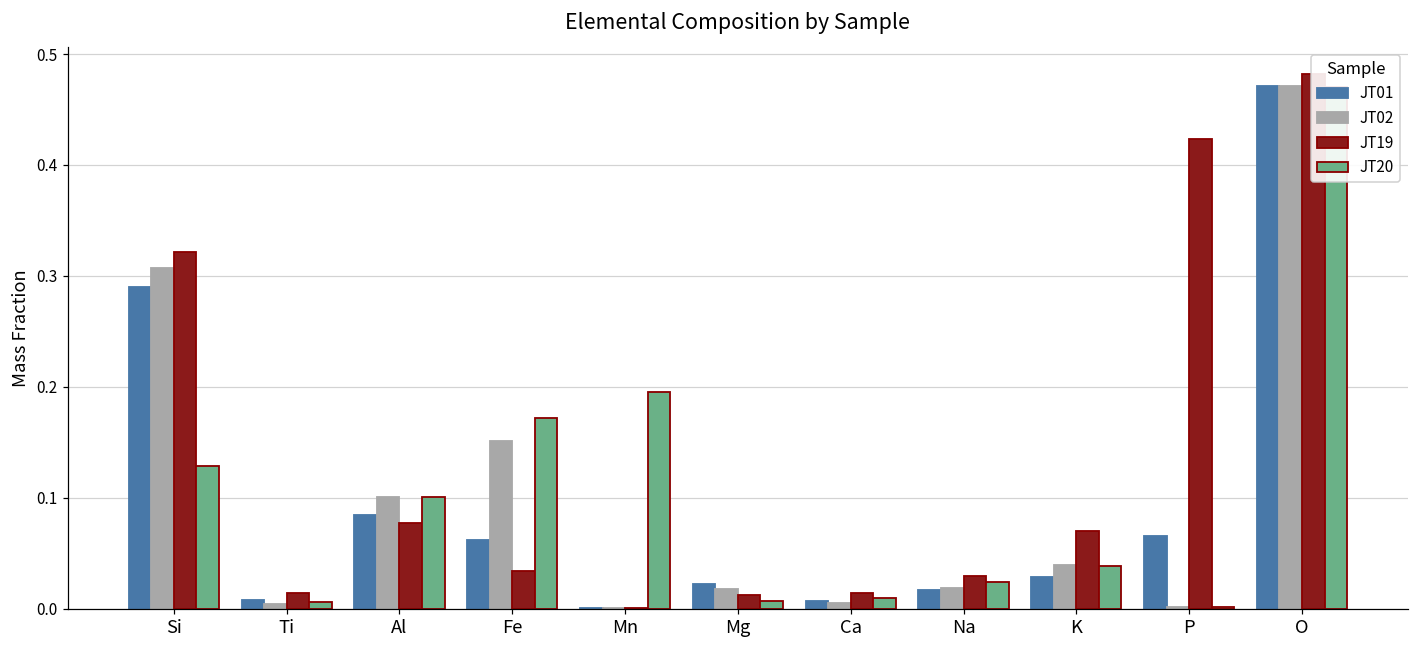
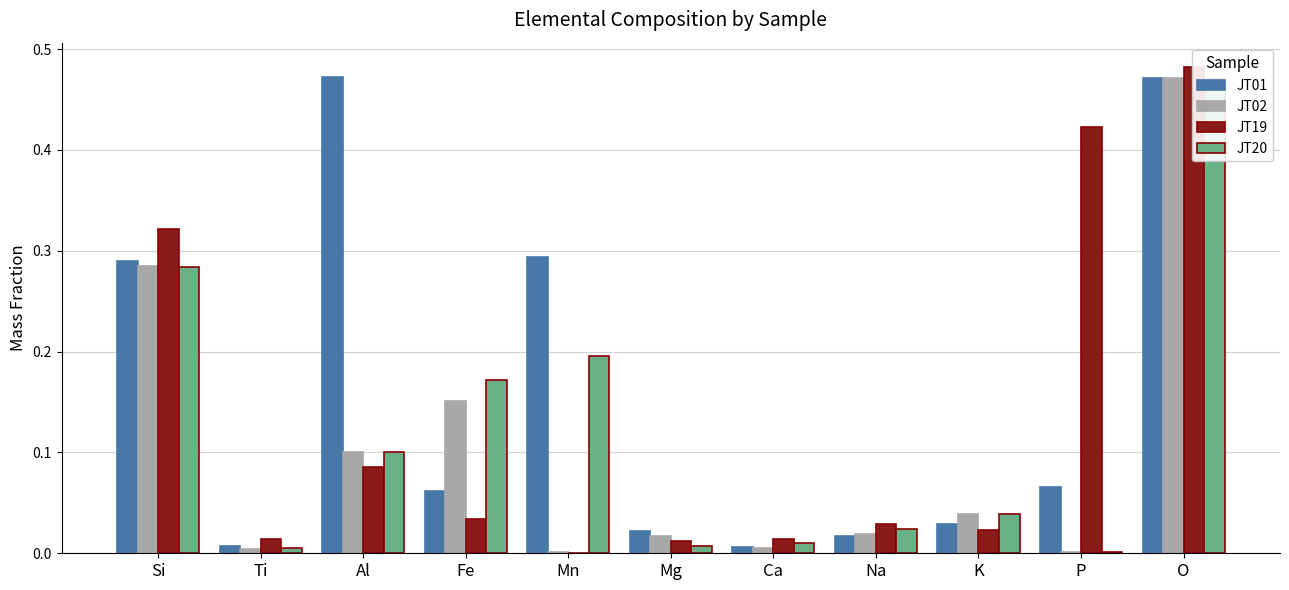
JT02, Si: 0.308 -> 0.285
JT20, Si: 0.128 -> 0.284
JT01, Al: 0.084 -> 0.472
JT19, Al: 0.077 -> 0.086
JT01, Mn: 0.001 -> 0.294
JT19, K: 0.070 -> 0.023
